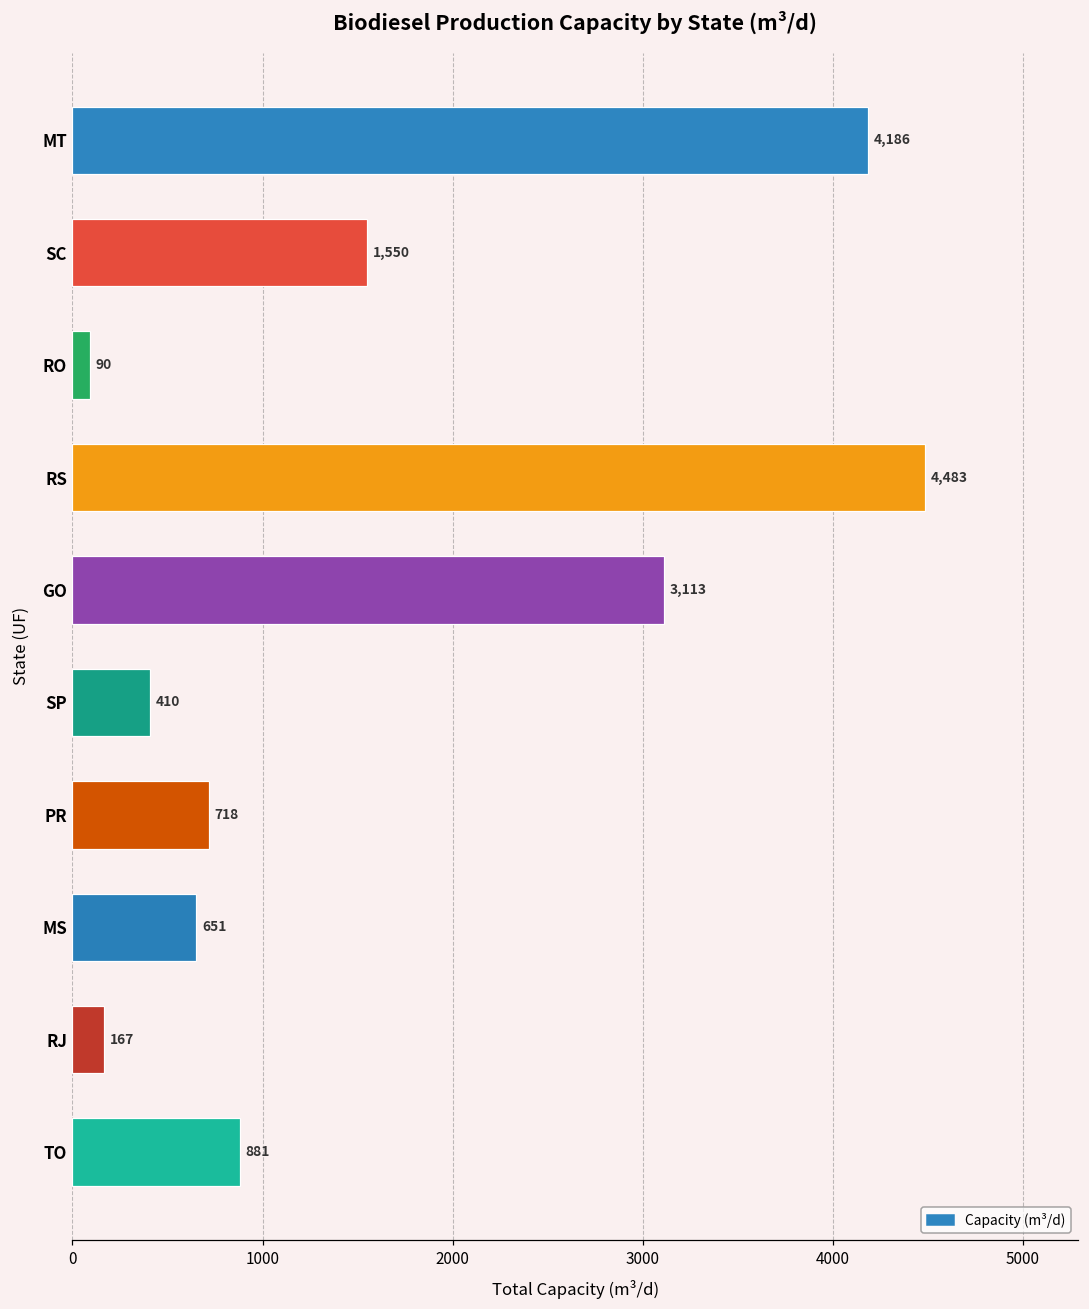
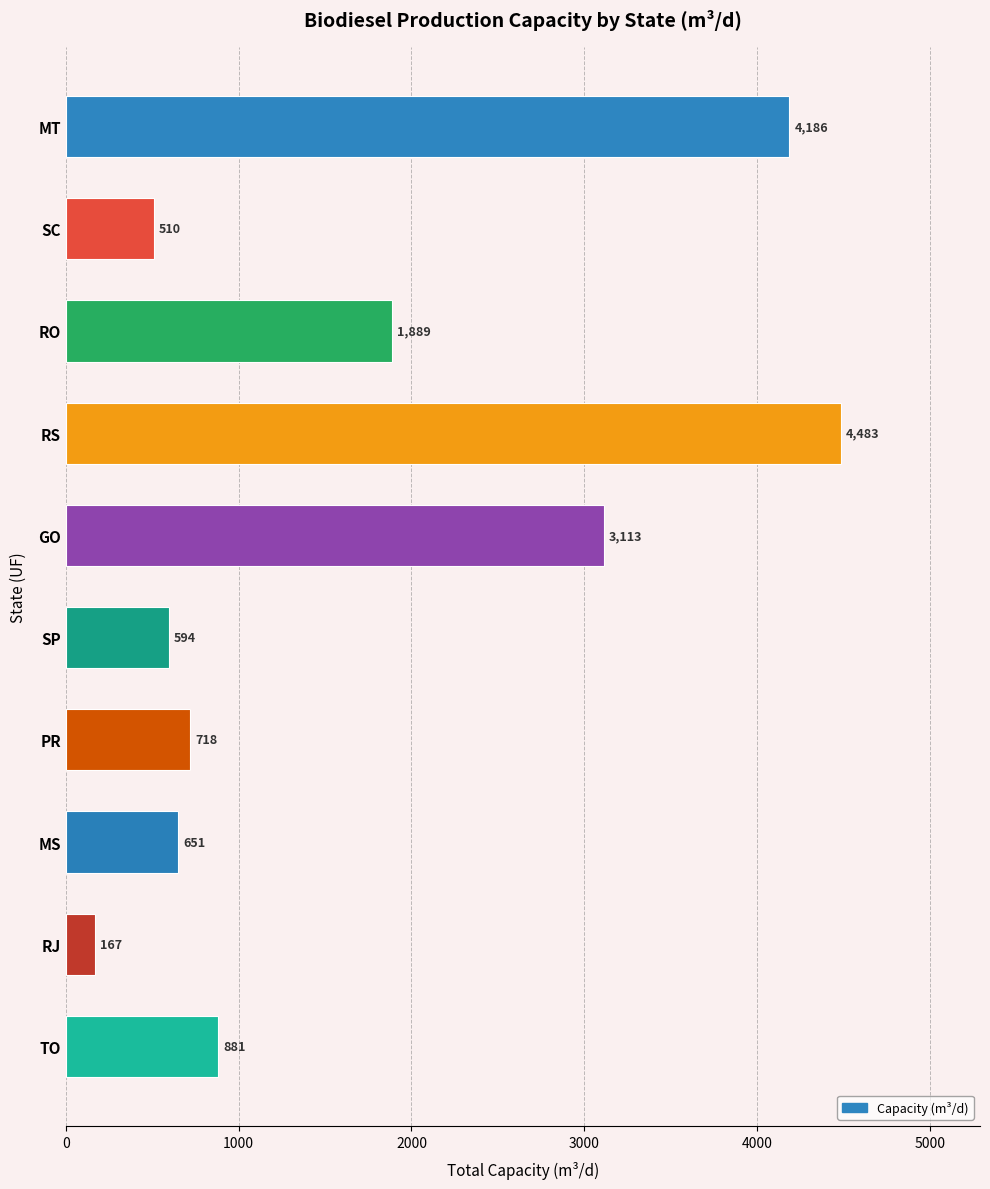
SC: 1,550 -> 510
RO: 90 -> 1,889
SP: 410 -> 594
